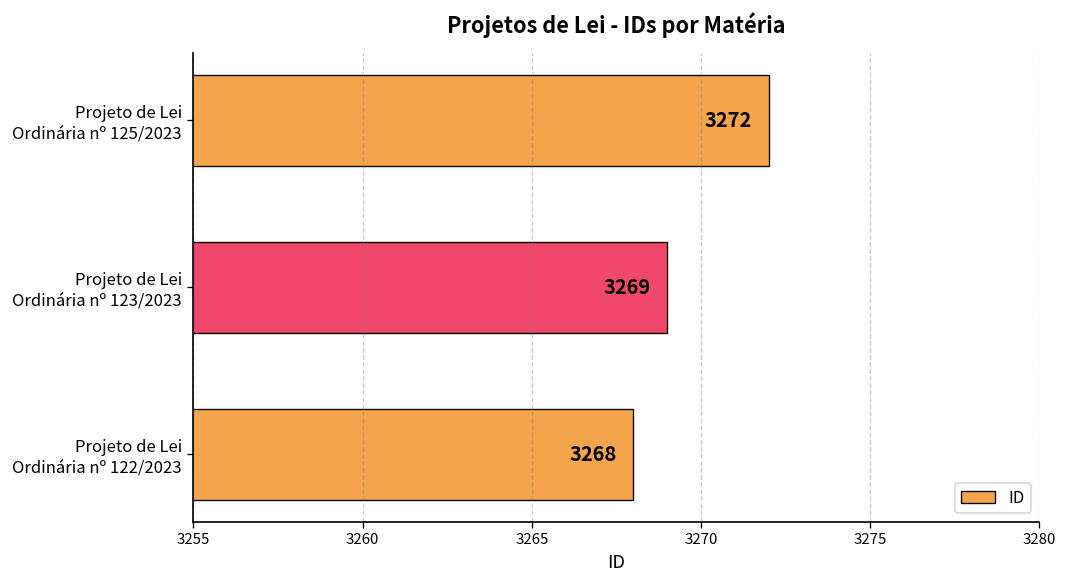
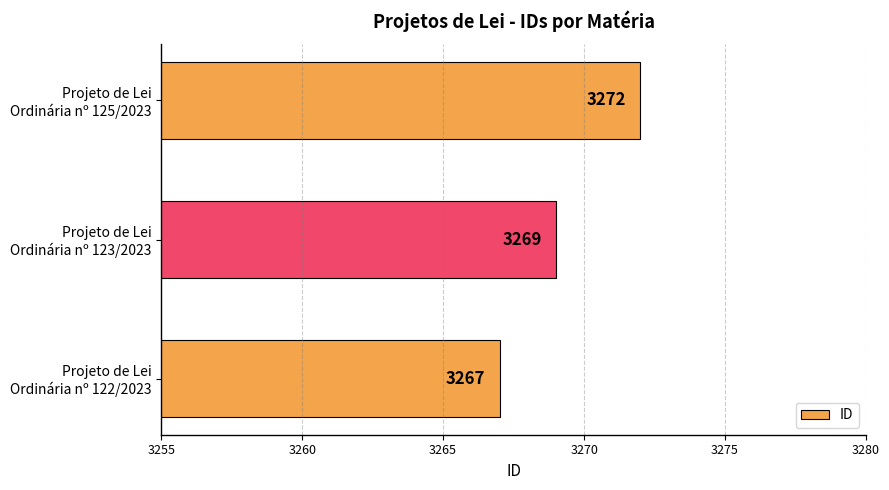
Projeto de Lei Ordinária nº 122/2023: 3268 -> 3267
